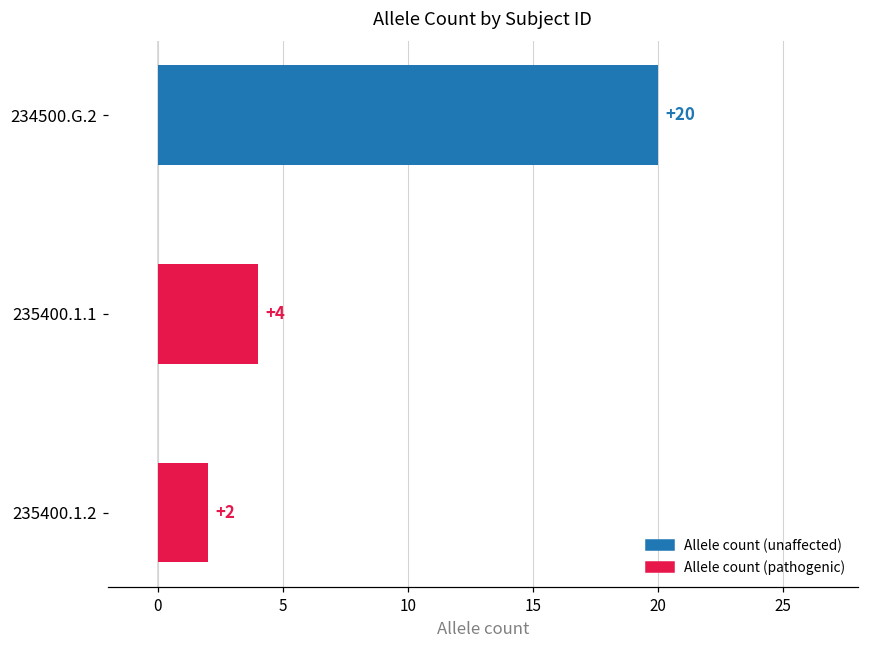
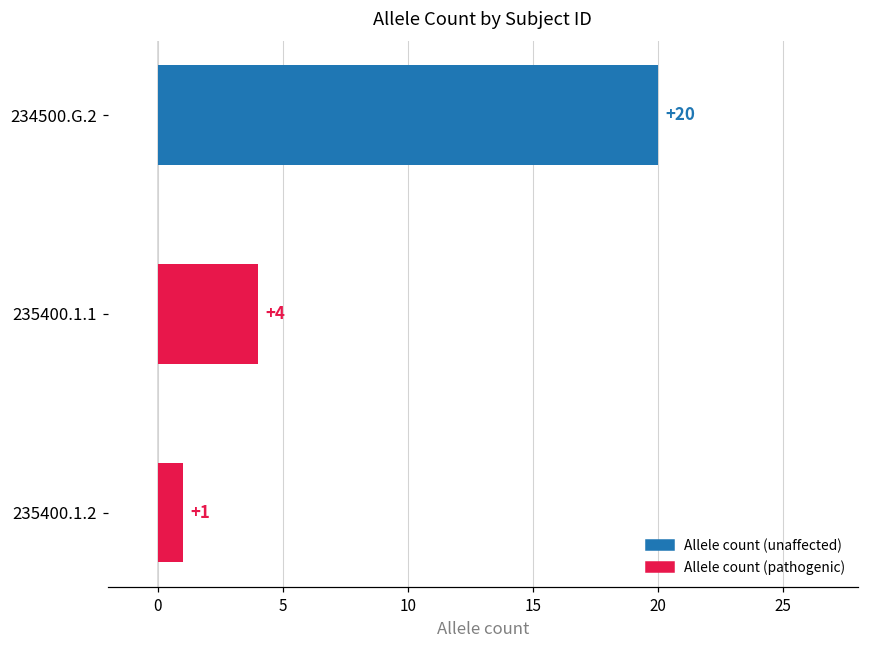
235400.1.2: +2 -> +1
